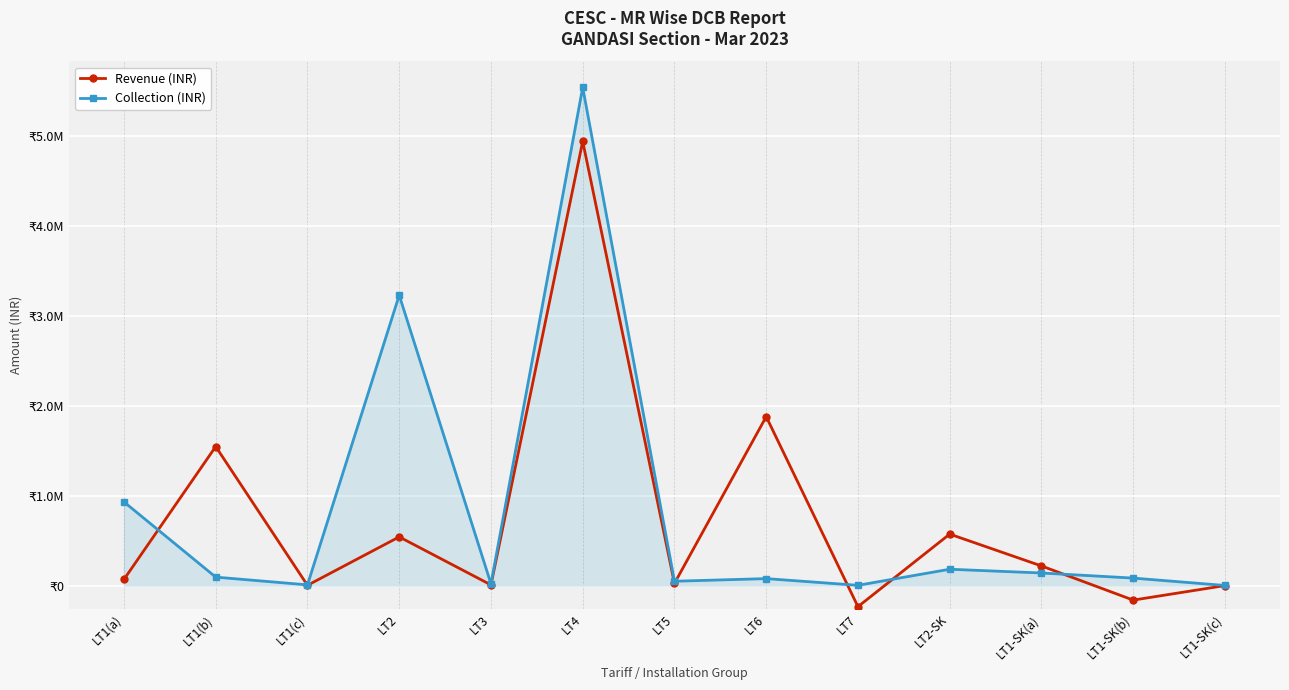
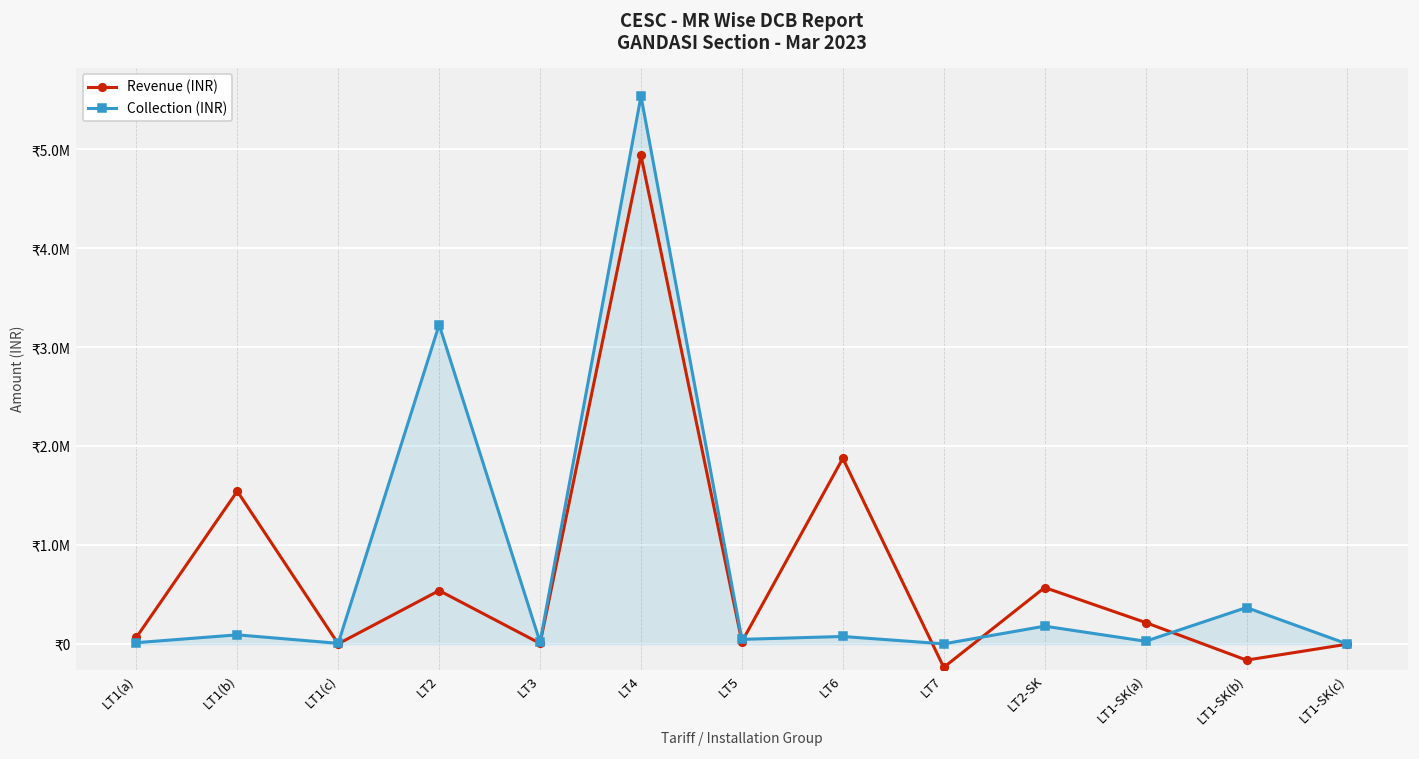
Collection (INR), LT1(a): ₹900000 -> ₹0
Collection (INR), LT1-SK(a): ₹100000 -> ₹0
Collection (INR), LT1-SK(b): ₹100000 -> ₹400000
